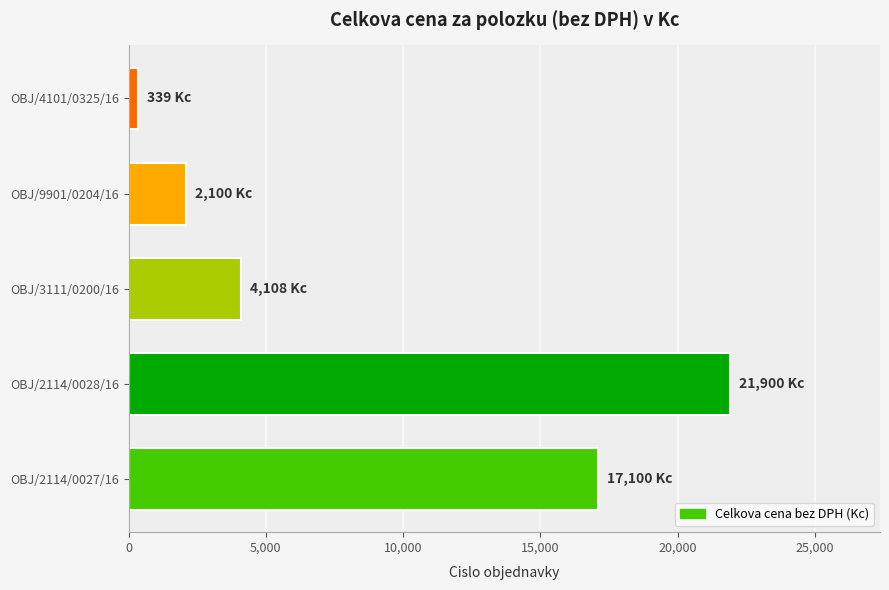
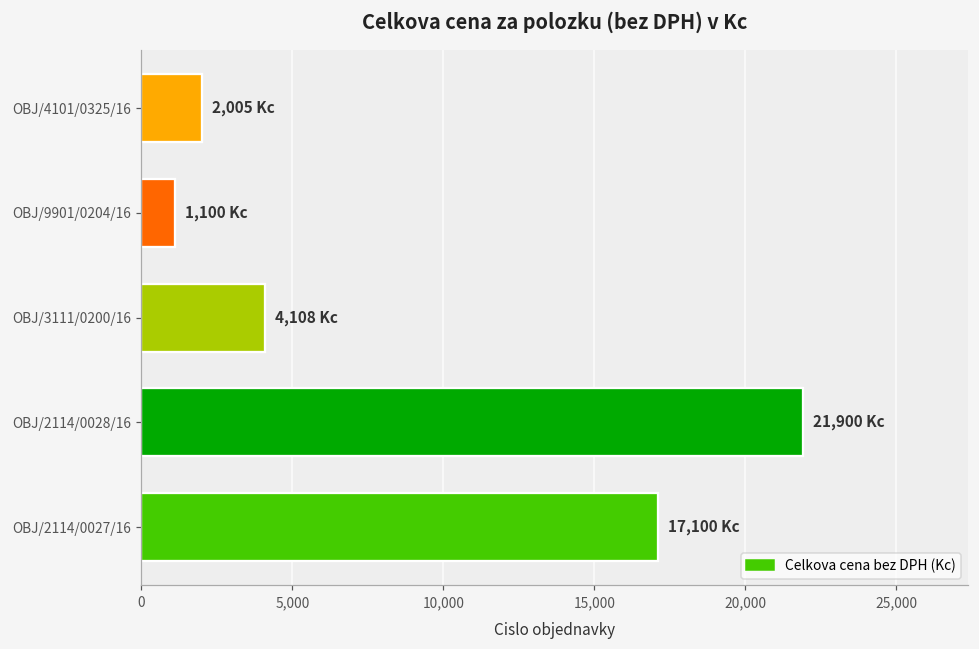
OBJ/4101/0325/16: 339 -> 2,005
OBJ/9901/0204/16: 2,100 -> 1,100
